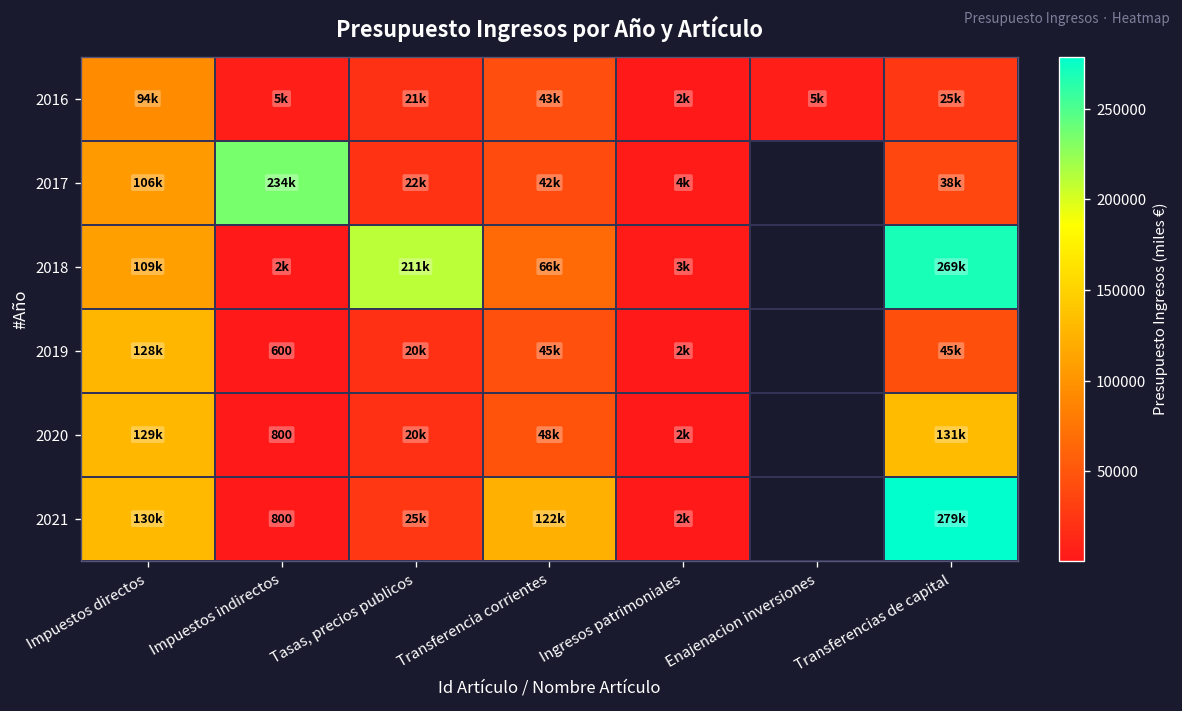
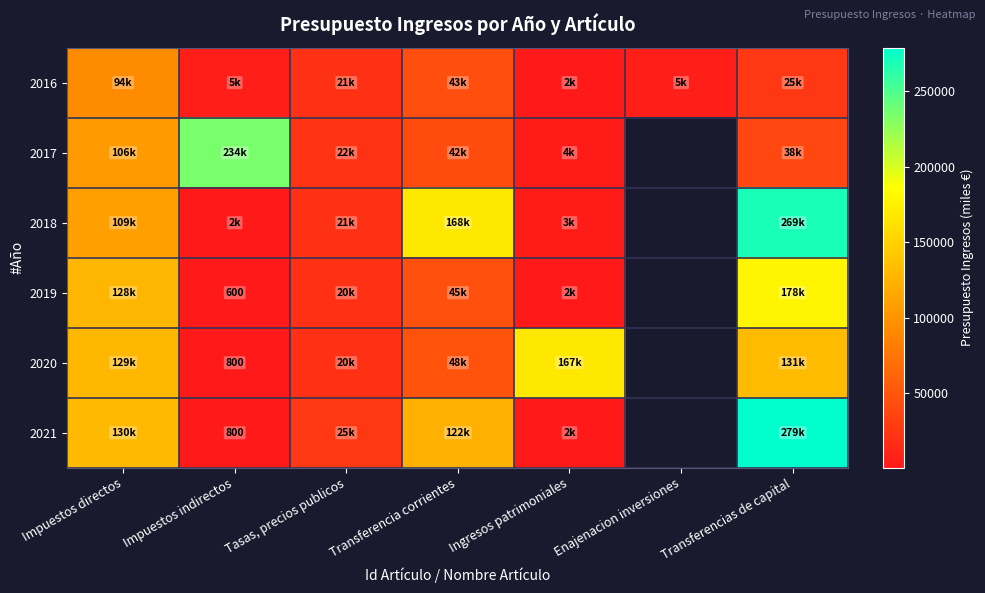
2018, Tasas, precios publicos: 211k -> 21k
2018, Transferencia corrientes: 66k -> 168k
2019, Transferencias de capital: 45k -> 178k
2020, Ingresos patrimoniales: 2k -> 167k
